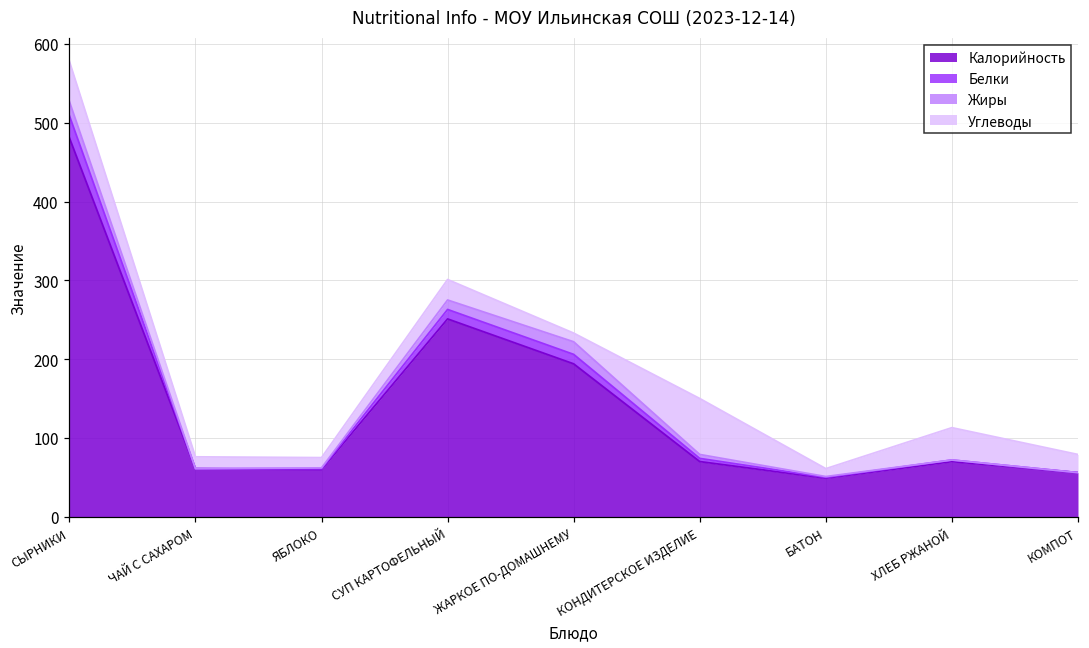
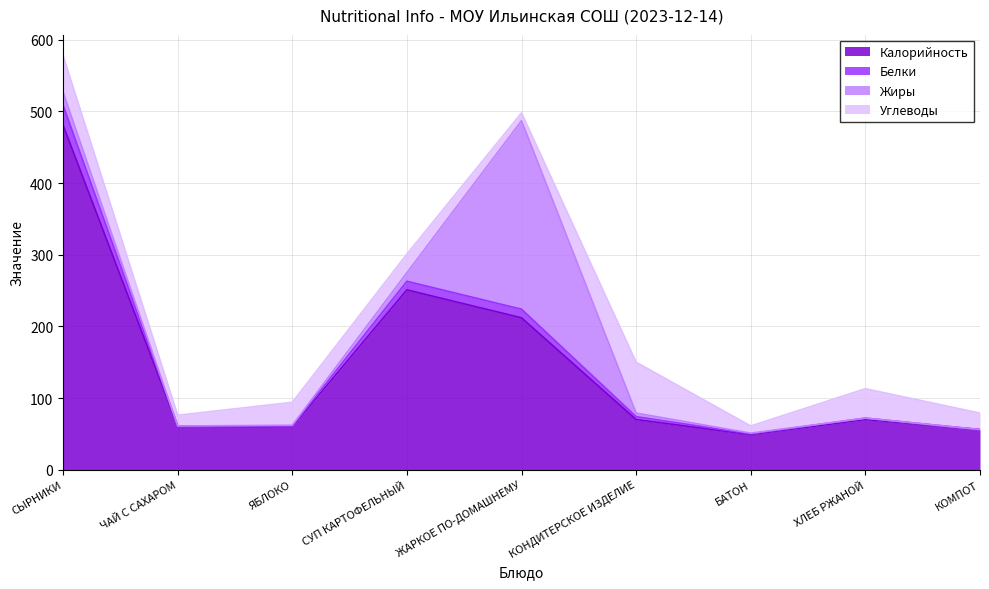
Углеводы, ЯБЛОКО: 10 -> 30
Калорийность, ЖАРКОЕ ПО-ДОМАШНЕМУ: 190 -> 210
Жиры, ЖАРКОЕ ПО-ДОМАШНЕМУ: 20 -> 260
